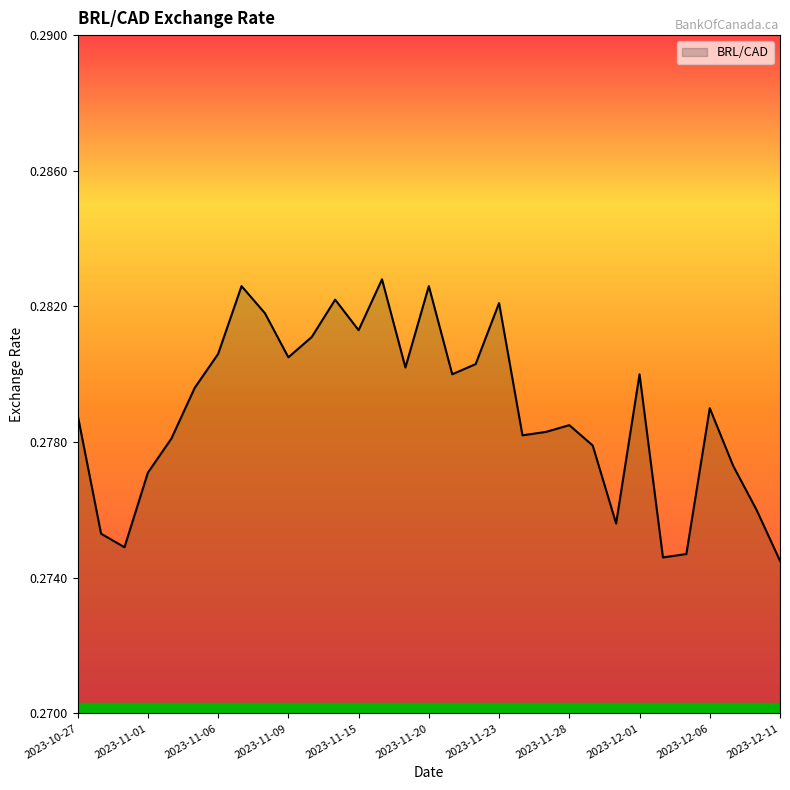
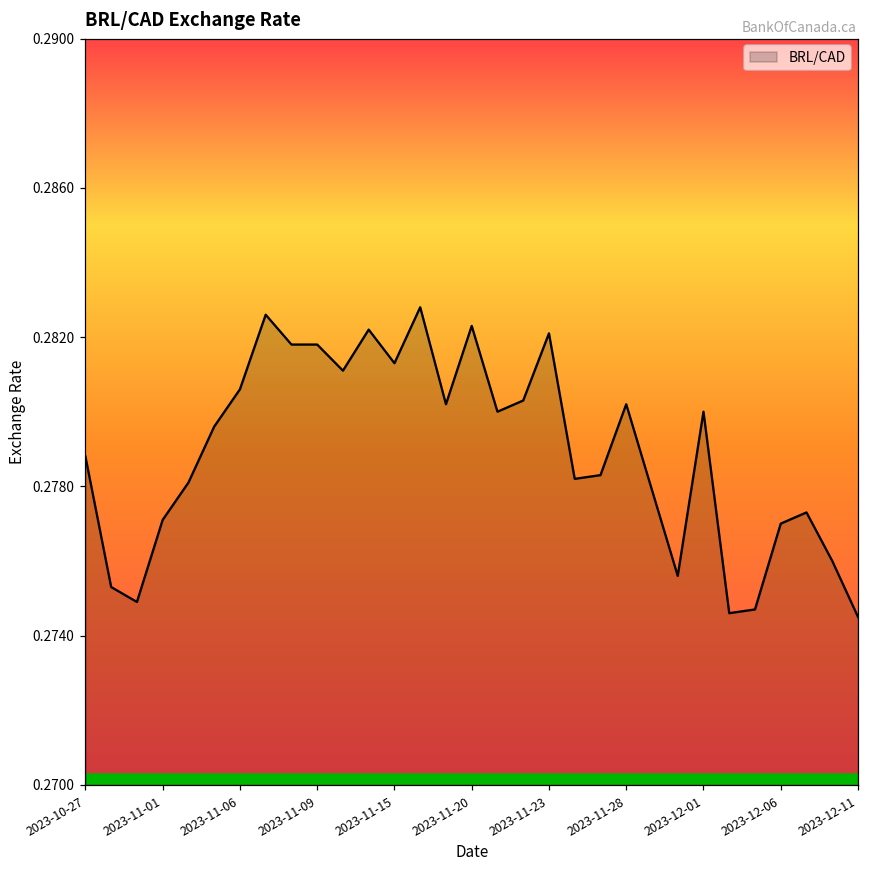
2023-11-09: 0.2805 -> 0.2818
2023-11-20: 0.2826 -> 0.2823
2023-11-28: 0.2785 -> 0.2802
2023-12-06: 0.279 -> 0.277
